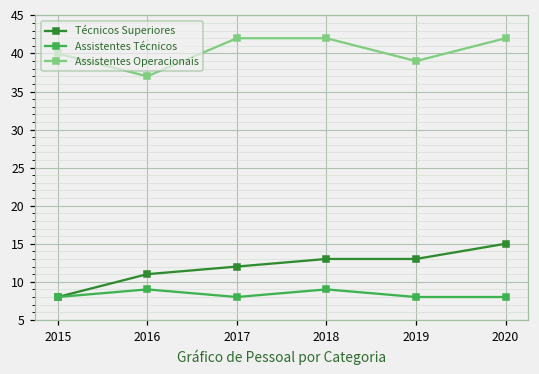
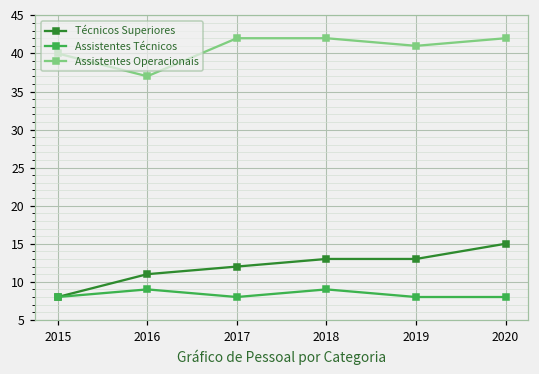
Assistentes Operacionais, 2019: 39 -> 41
